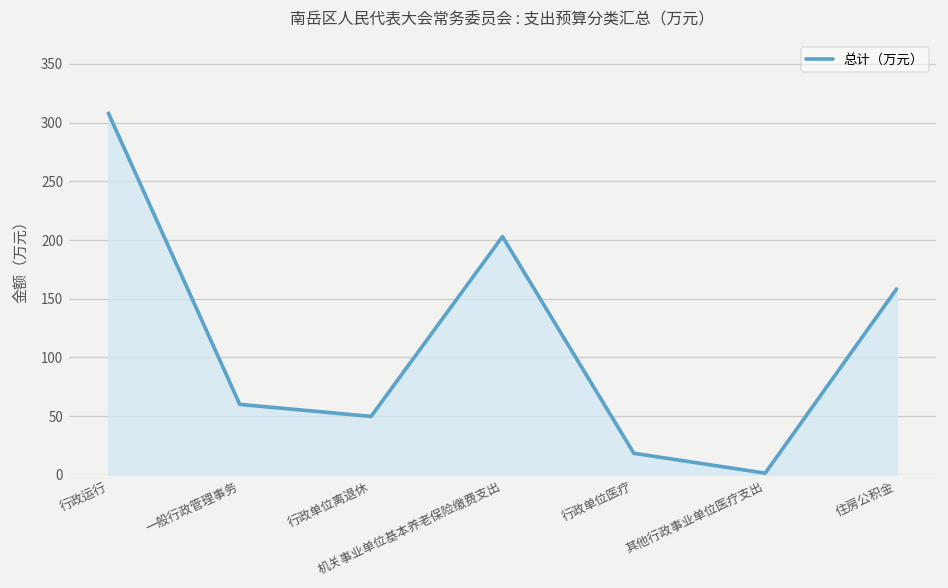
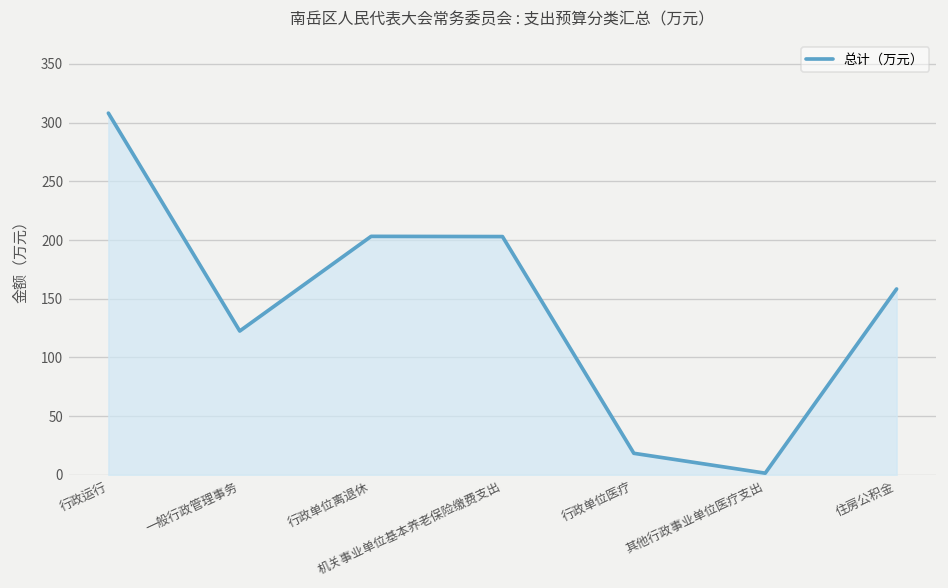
一般行政管理事务: 60 -> 120
行政单位离退休: 50 -> 200
